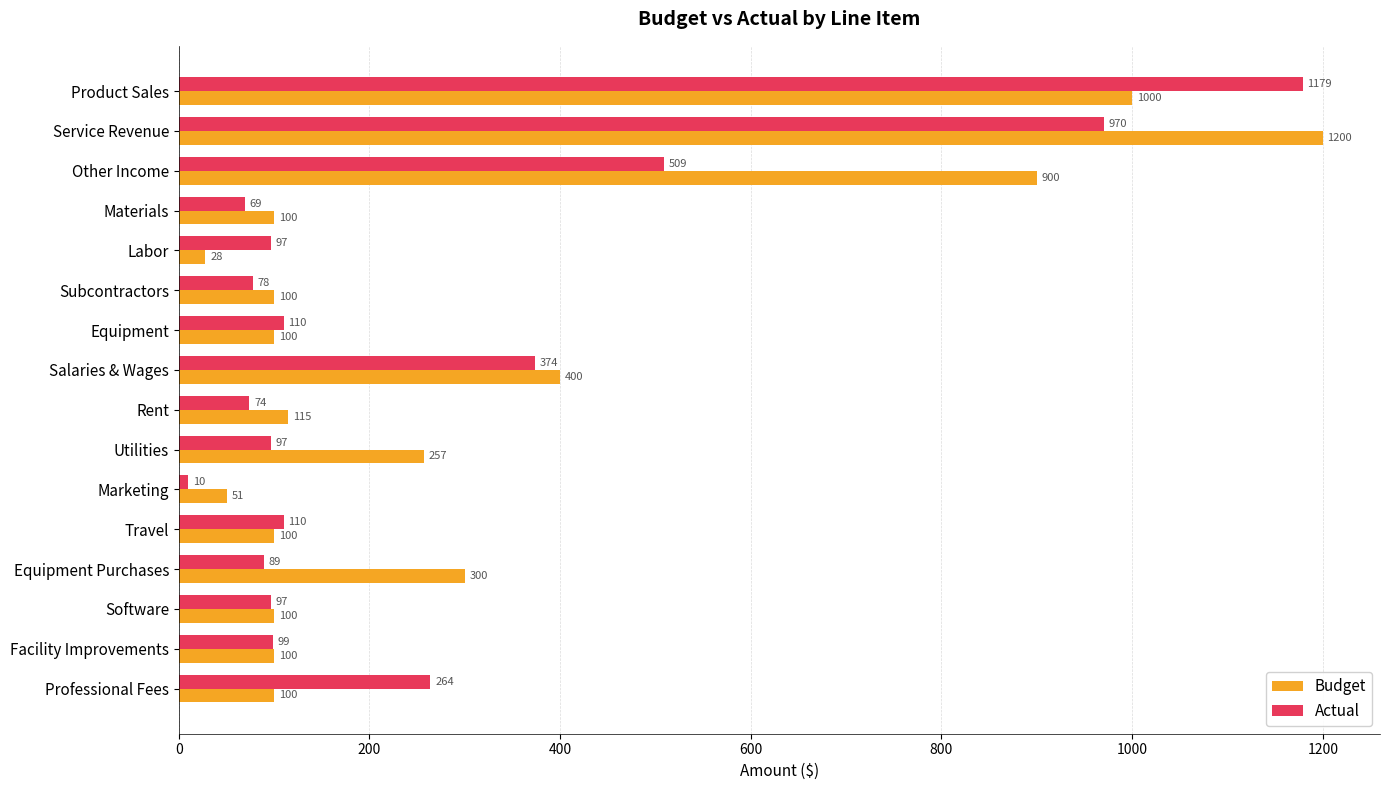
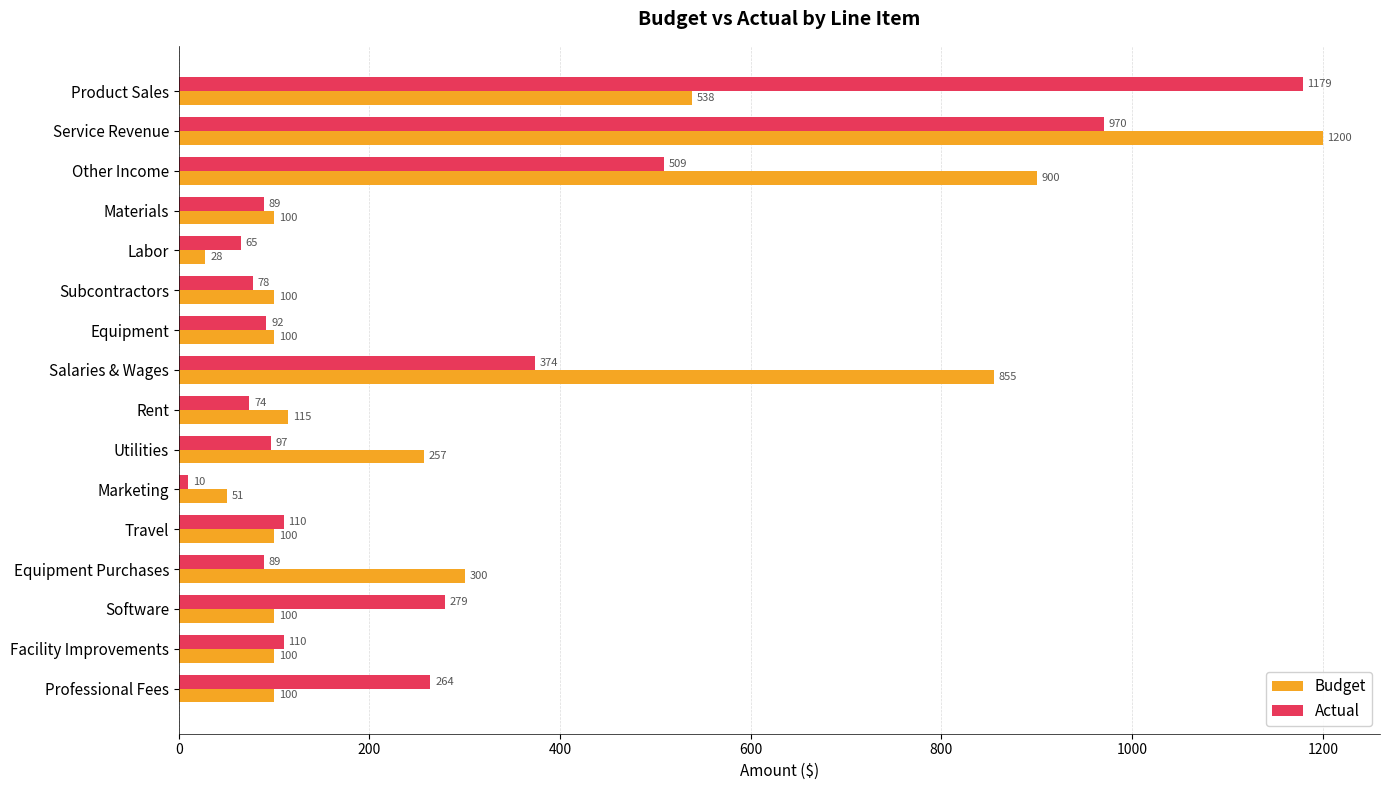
Budget, Product Sales: 1000 -> 538
Actual, Materials: 69 -> 89
Actual, Labor: 97 -> 65
Actual, Equipment: 110 -> 92
Budget, Salaries & Wages: 400 -> 855
Actual, Software: 97 -> 279
Actual, Facility Improvements: 99 -> 110
